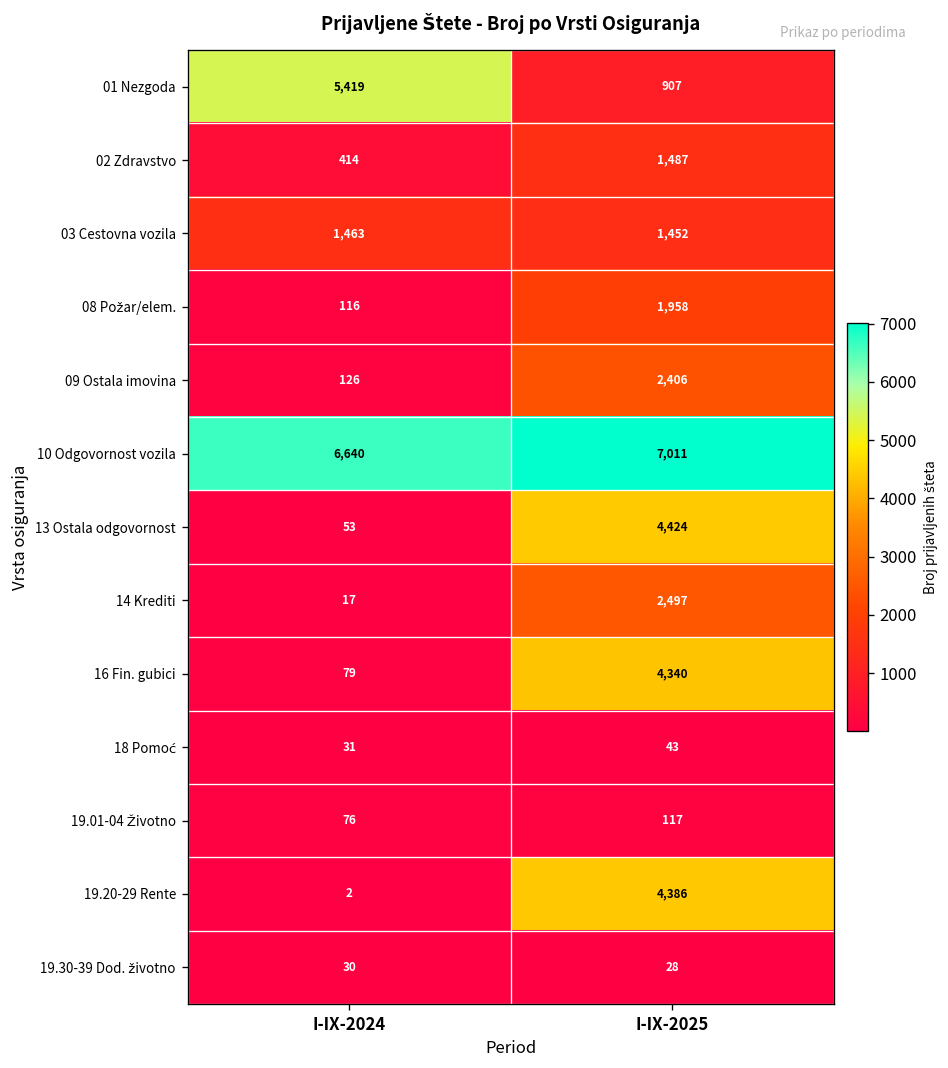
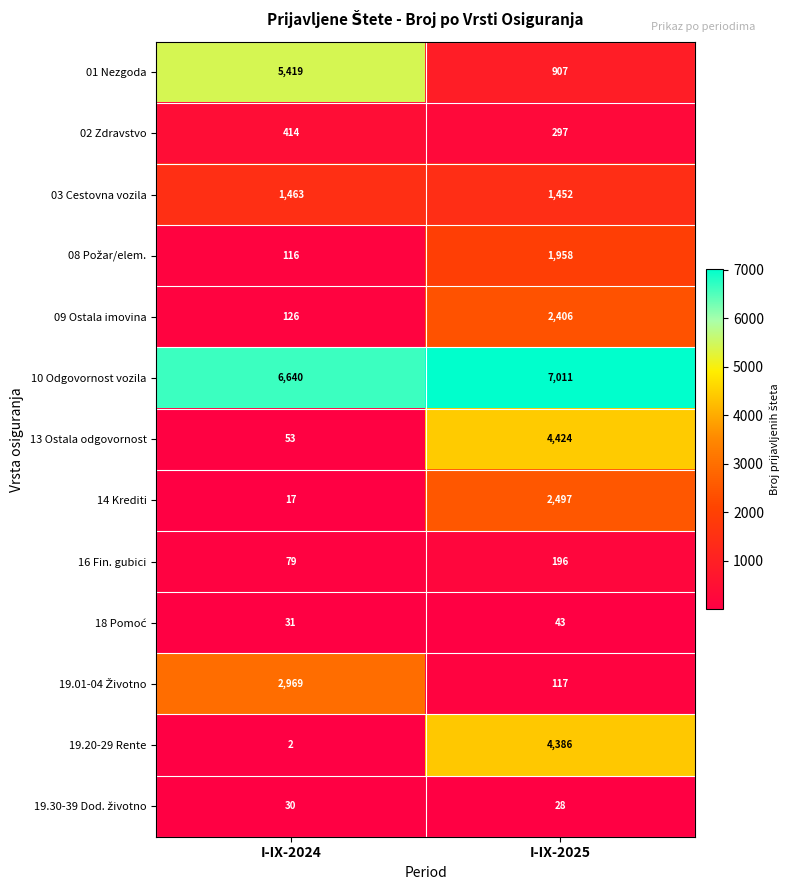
02 Zdravstvo, I-IX-2025: 1,487 -> 297
16 Fin. gubici, I-IX-2025: 4,340 -> 196
19.01-04 Životno, I-IX-2024: 76 -> 2,969
